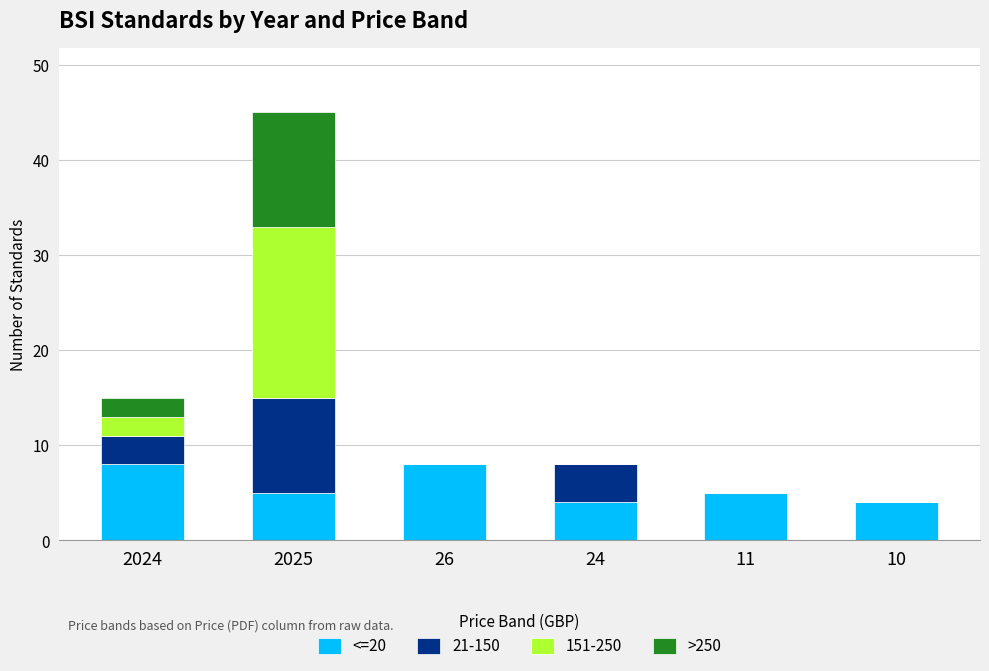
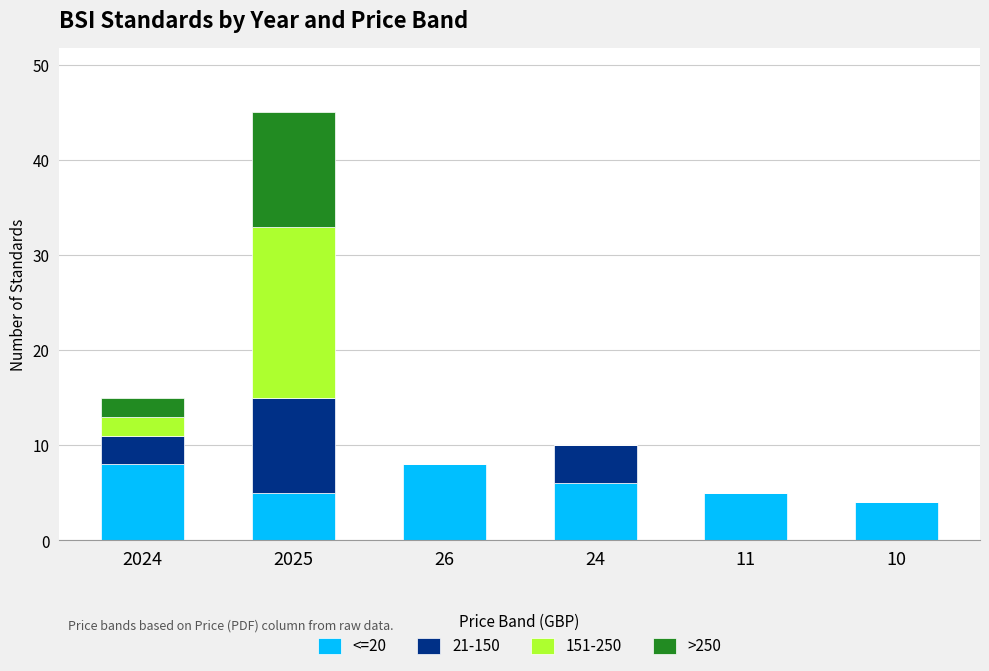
<=20, 24: 4 -> 6
